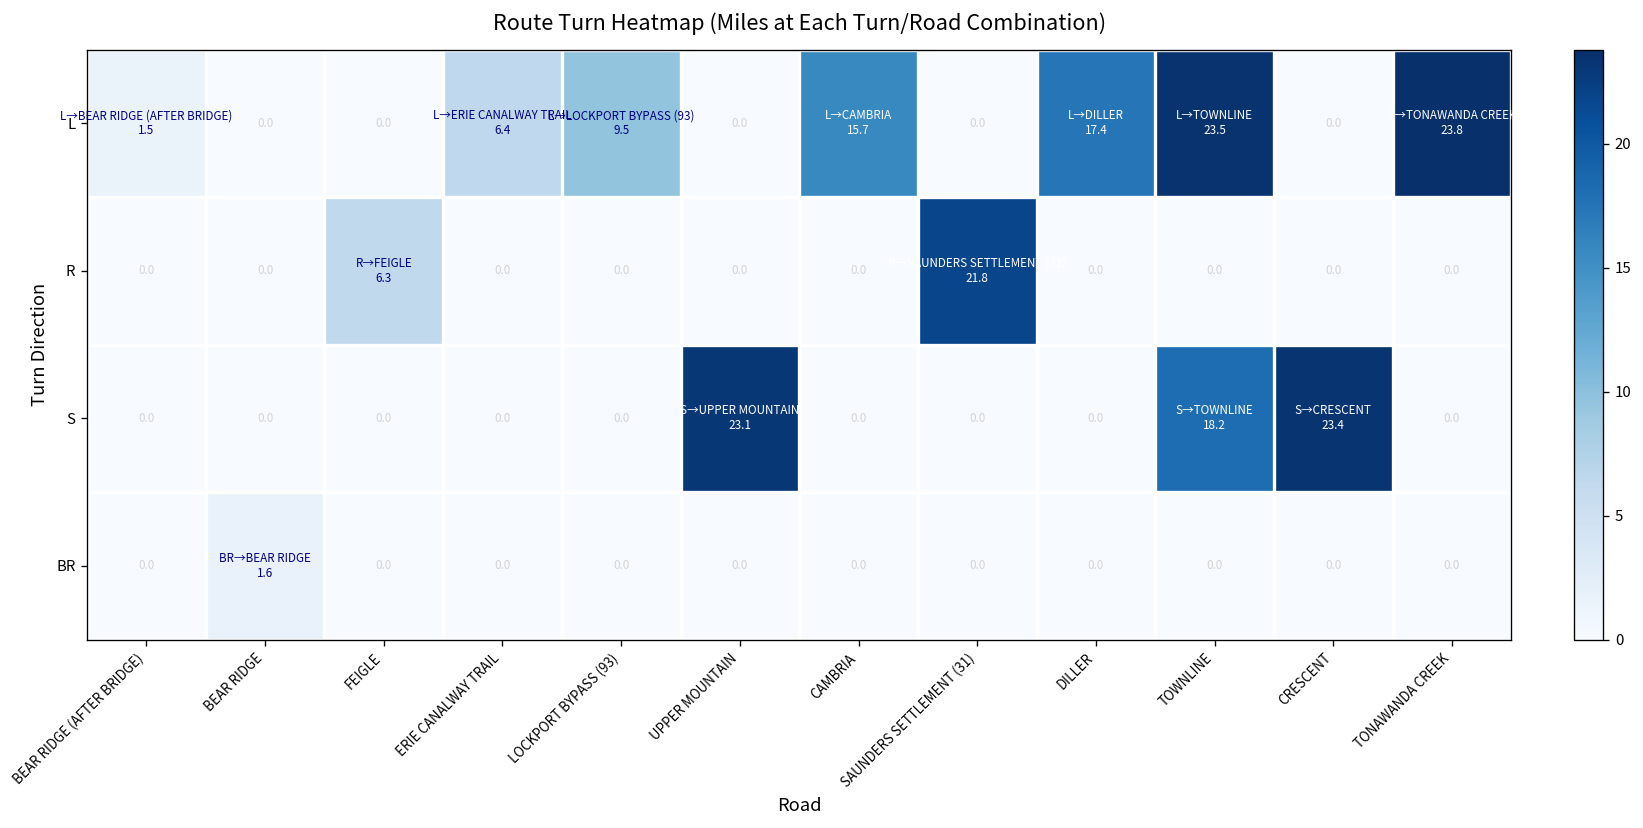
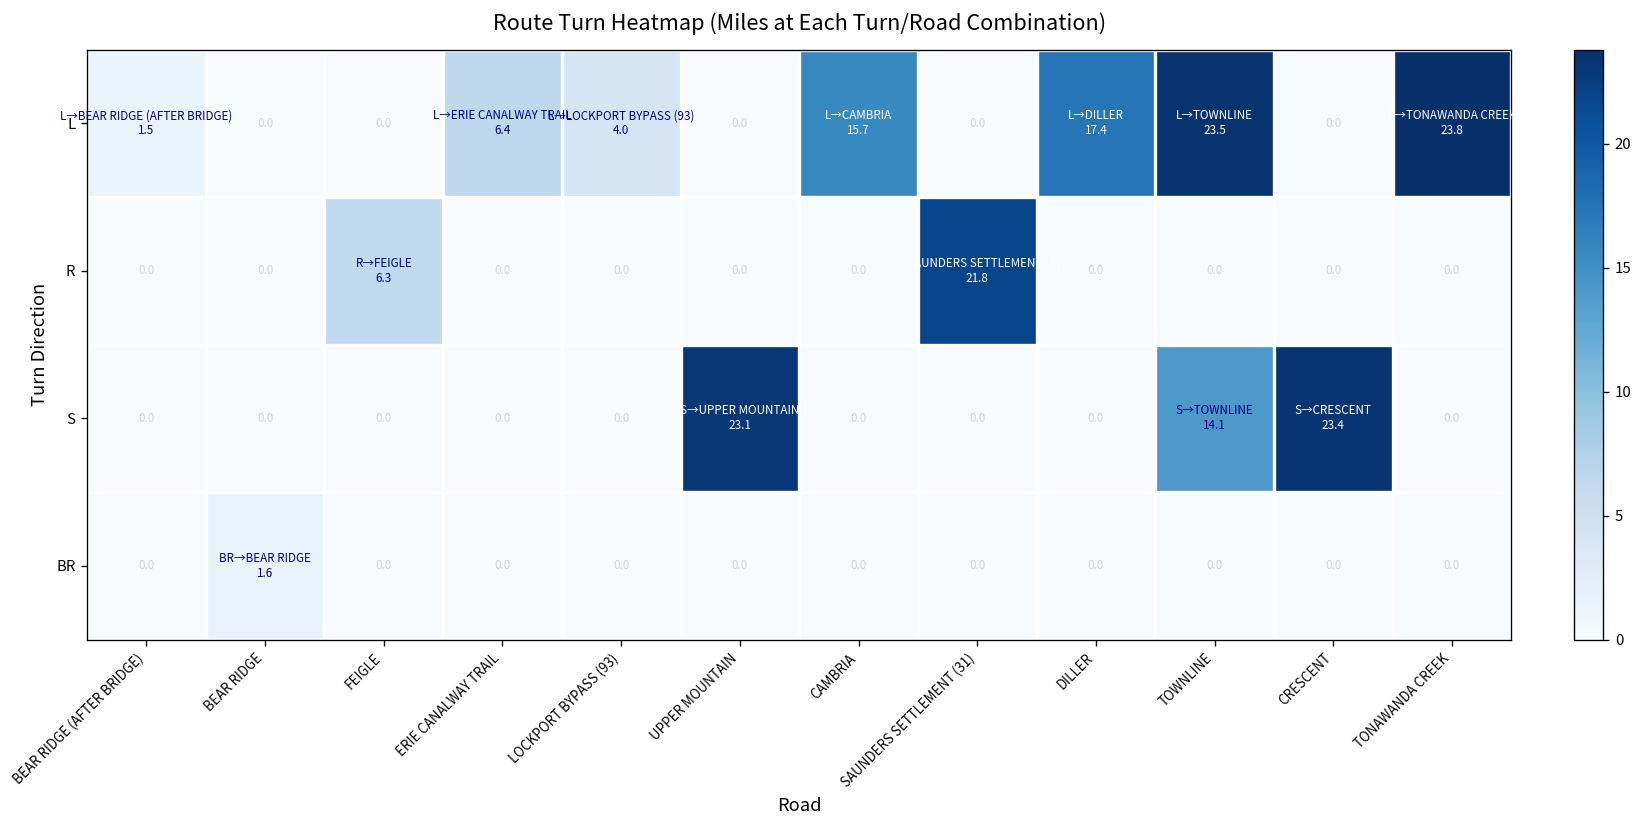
L, LOCKPORT BYPASS (93): 9.5 -> 4.0
S, TOWNLINE: 18.2 -> 14.1
